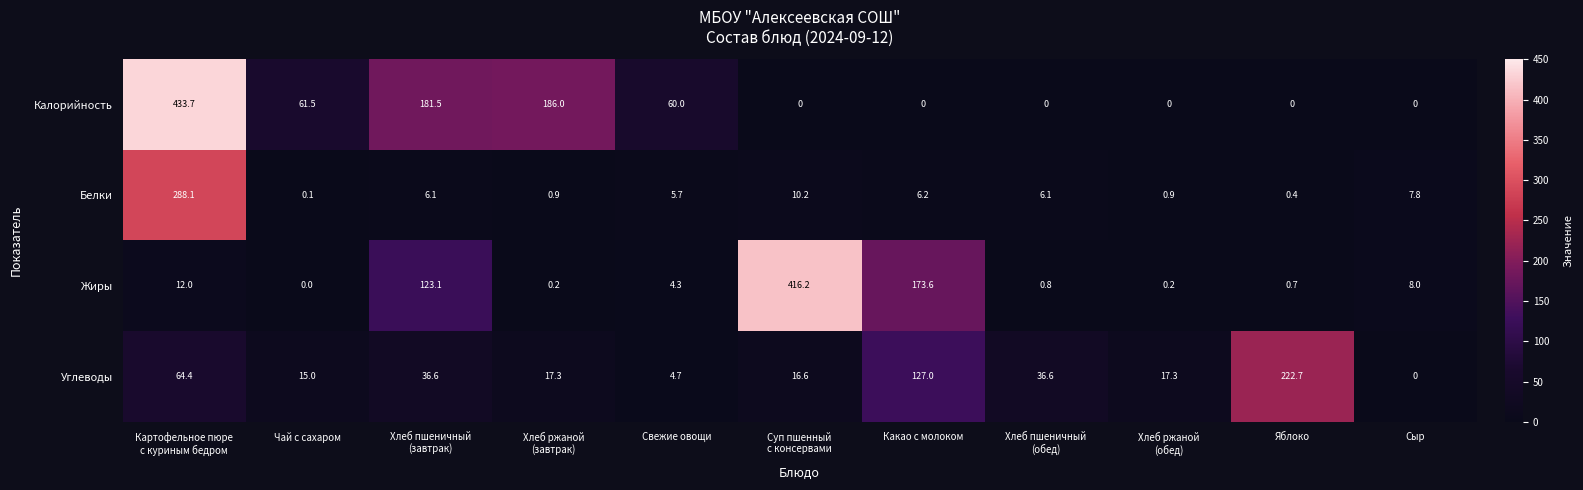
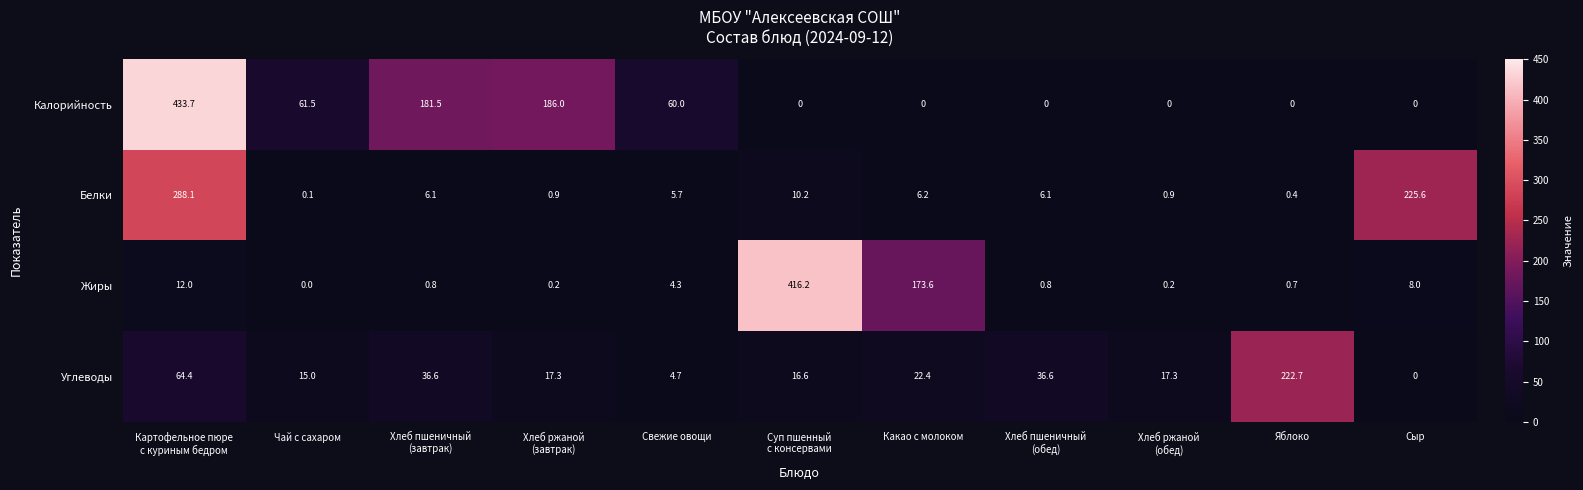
Белки, Сыр: 7.8 -> 225.6
Жиры, Хлеб пшеничный (завтрак): 123.1 -> 0.8
Углеводы, Какао с молоком: 127.0 -> 22.4
